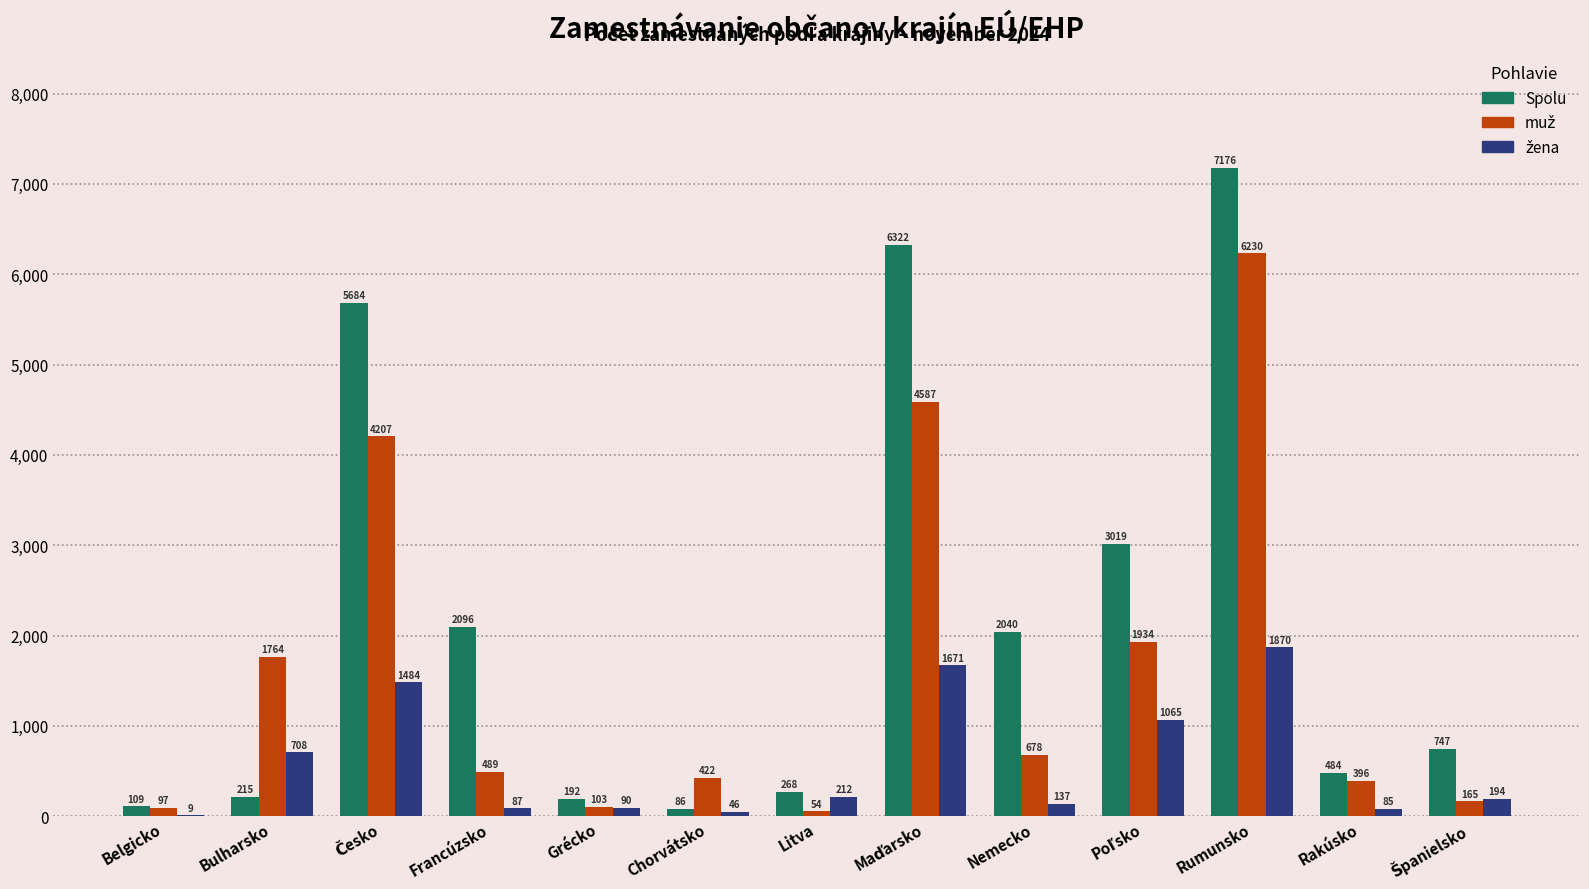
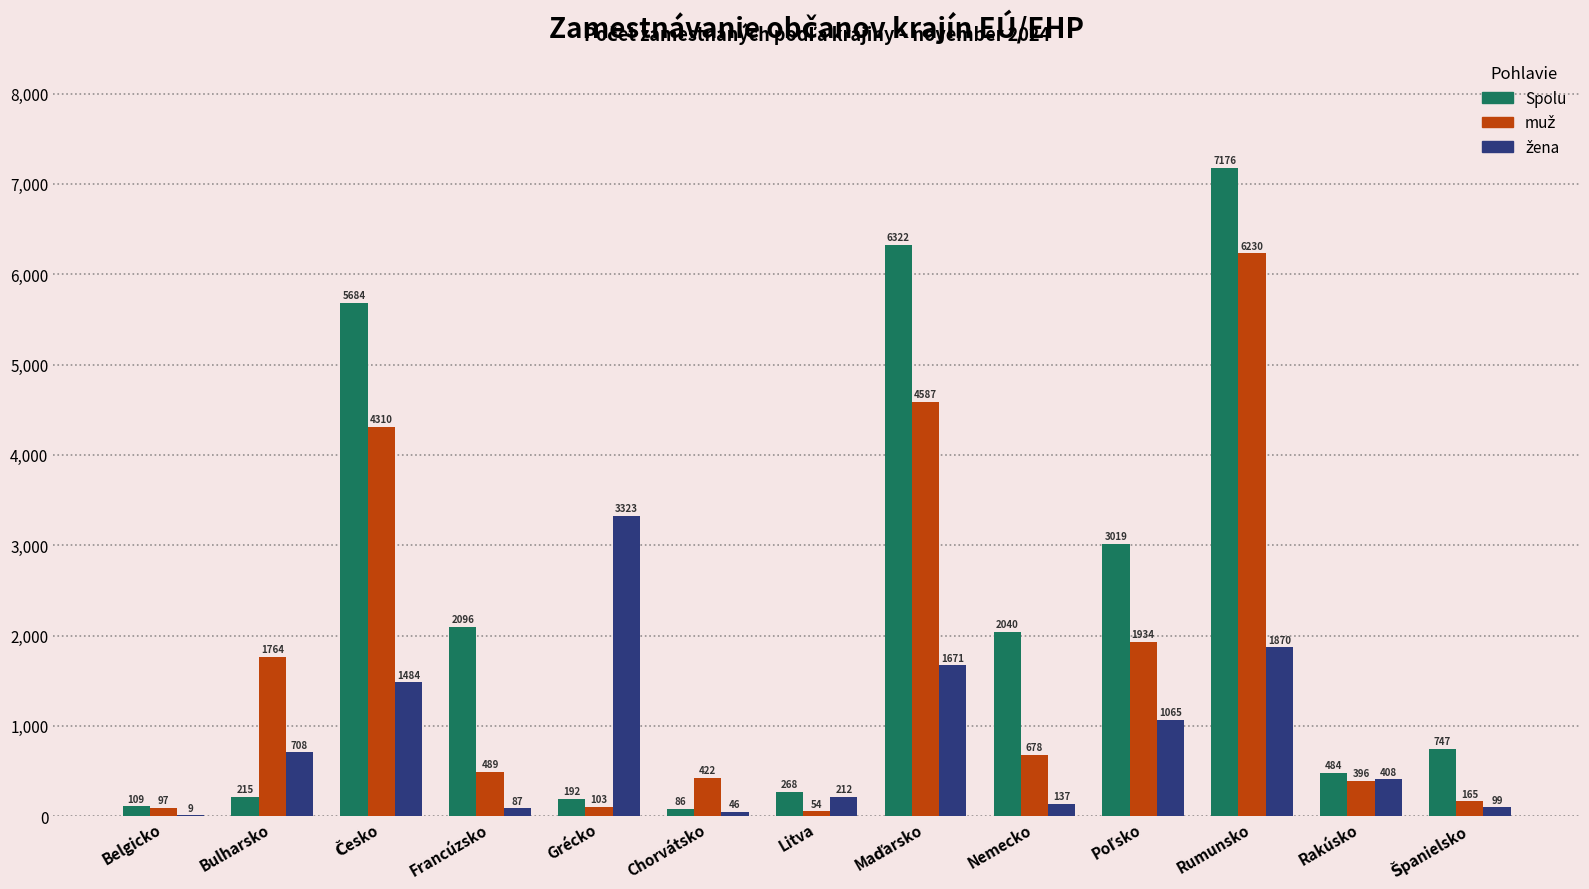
muž, Česko: 4207 -> 4310
žena, Grécko: 90 -> 3323
žena, Rakúsko: 85 -> 408
žena, Španielsko: 194 -> 99
